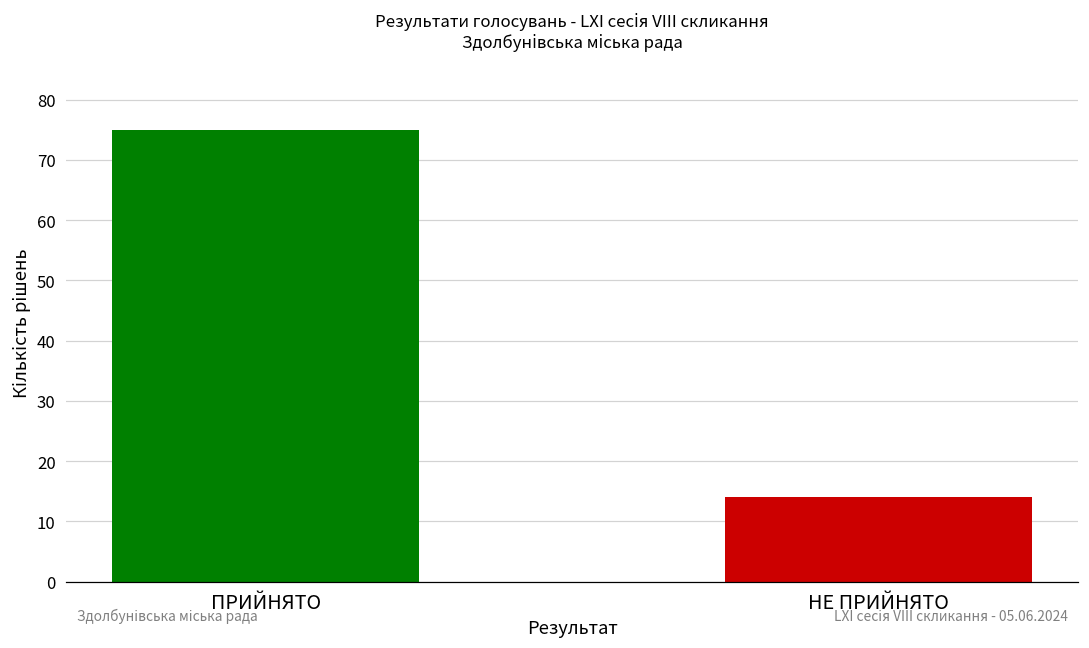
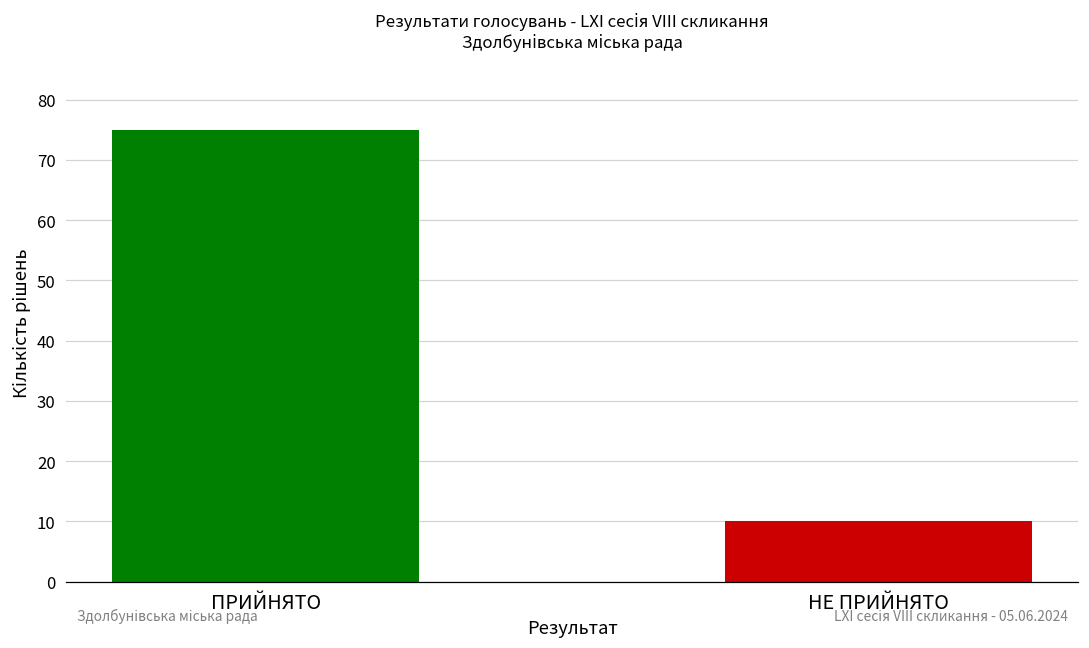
НЕ ПРИЙНЯТО: 14 -> 10
